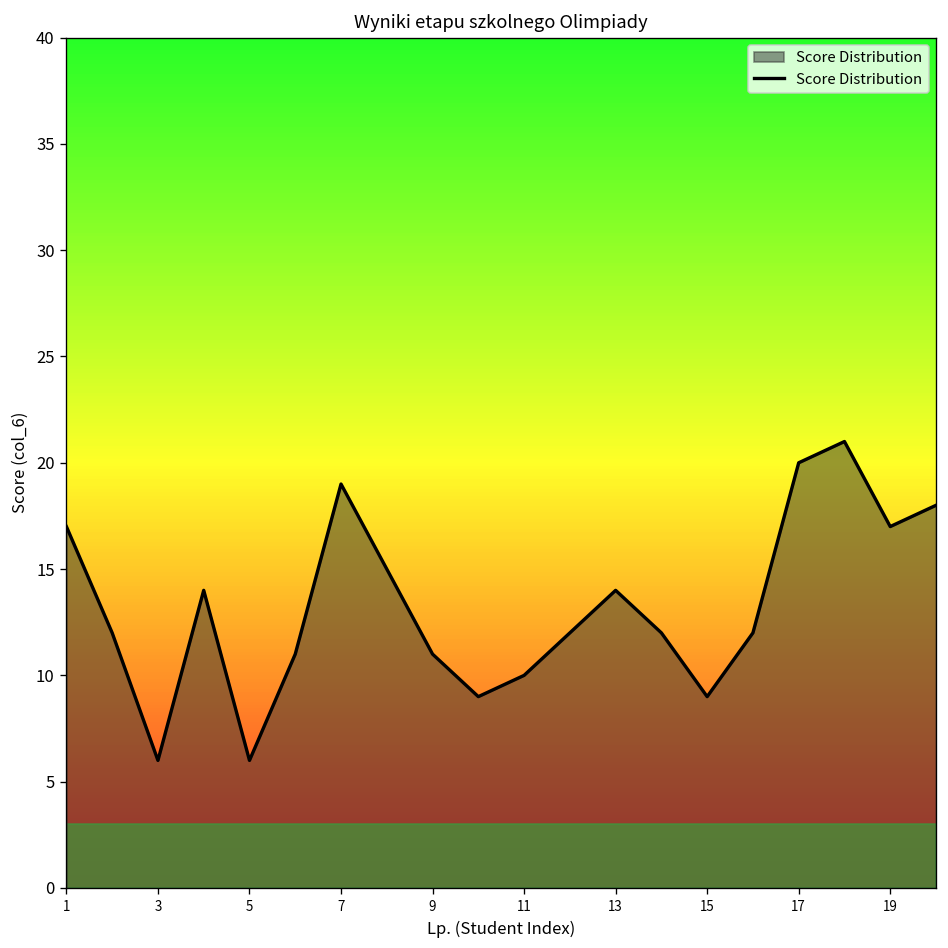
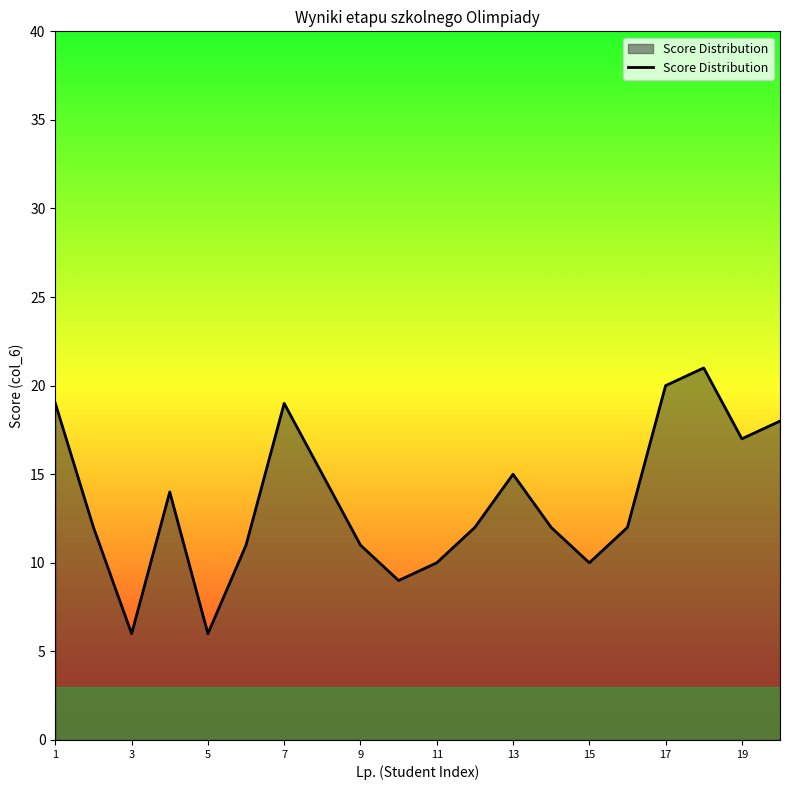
1: 17 -> 19
13: 14 -> 15
15: 9 -> 10
